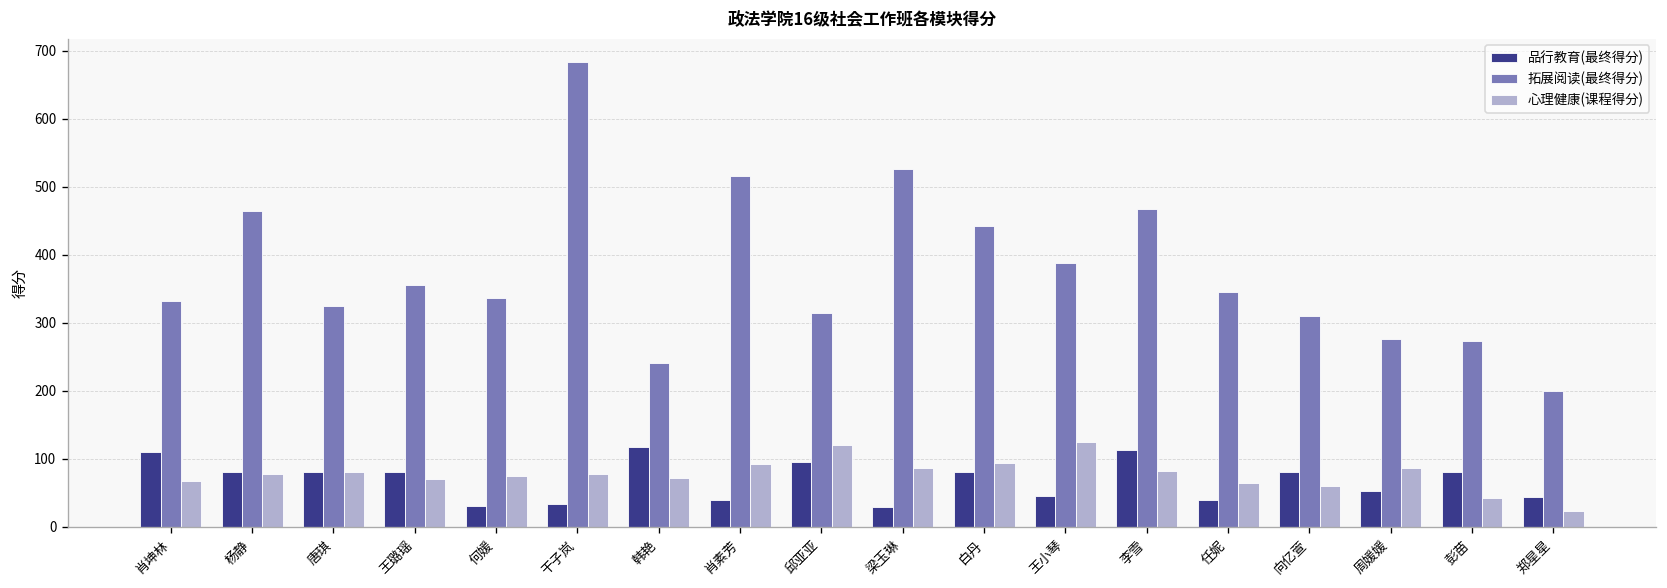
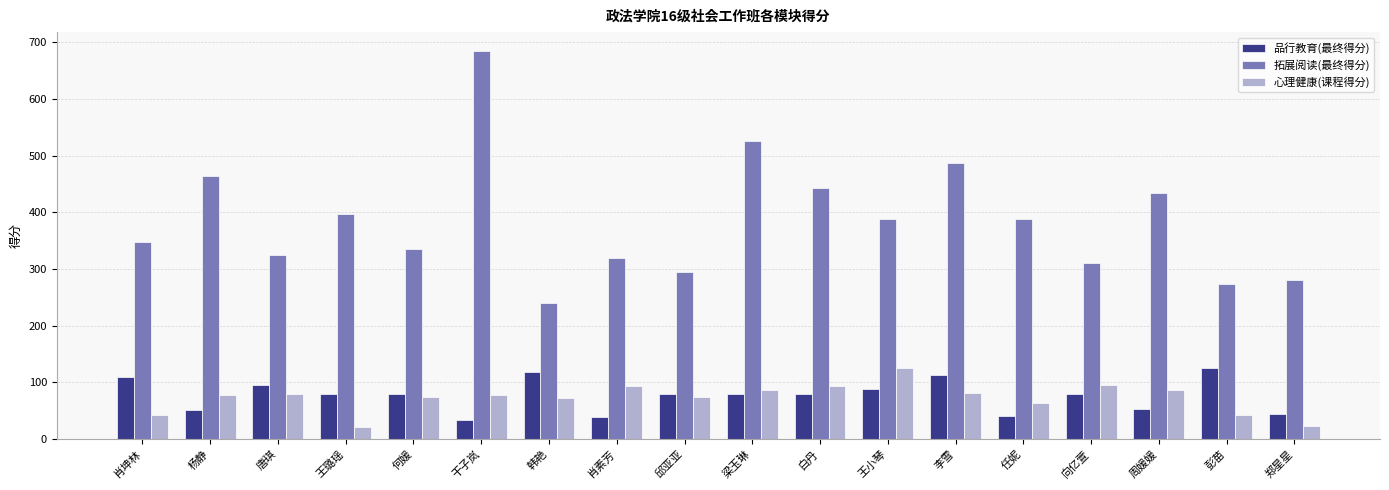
拓展阅读(最终得分), 肖坤林: 330 -> 350
心理健康(课程得分), 肖坤林: 70 -> 40
品行教育(最终得分), 杨静: 80 -> 50
品行教育(最终得分), 唐琪: 80 -> 100
拓展阅读(最终得分), 王璐瑶: 360 -> 400
心理健康(课程得分), 王璐瑶: 70 -> 20
品行教育(最终得分), 何媛: 30 -> 80
拓展阅读(最终得分), 肖素芳: 520 -> 320
品行教育(最终得分), 邱亚亚: 100 -> 80
拓展阅读(最终得分), 邱亚亚: 310 -> 290
心理健康(课程得分), 邱亚亚: 120 -> 70
品行教育(最终得分), 梁玉琳: 30 -> 80
品行教育(最终得分), 王小琴: 50 -> 90
拓展阅读(最终得分), 李雪: 470 -> 490
拓展阅读(最终得分), 任妮: 350 -> 390
心理健康(课程得分), 向亿萱: 60 -> 100
拓展阅读(最终得分), 周媛媛: 280 -> 430
品行教育(最终得分), 彭苗: 80 -> 130
拓展阅读(最终得分), 郑星星: 200 -> 280
